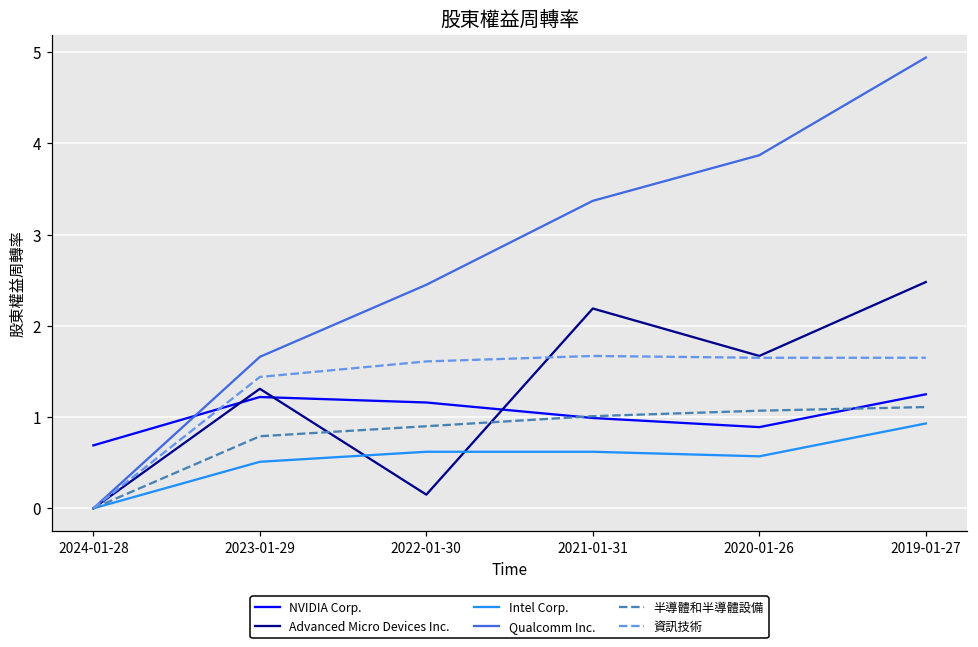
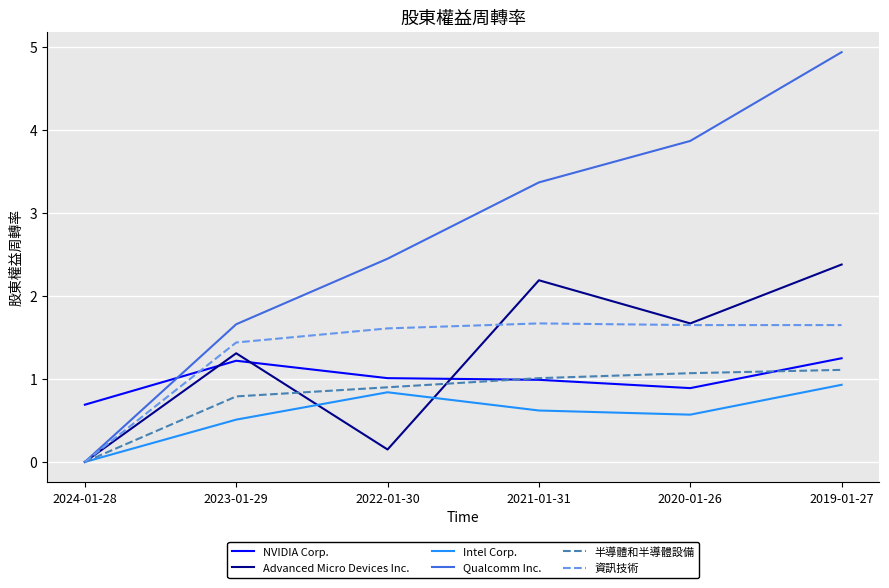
NVIDIA Corp., 2022-01-30: 1.2 -> 1.0
Intel Corp., 2022-01-30: 0.6 -> 0.8
Advanced Micro Devices Inc., 2019-01-27: 2.5 -> 2.4
